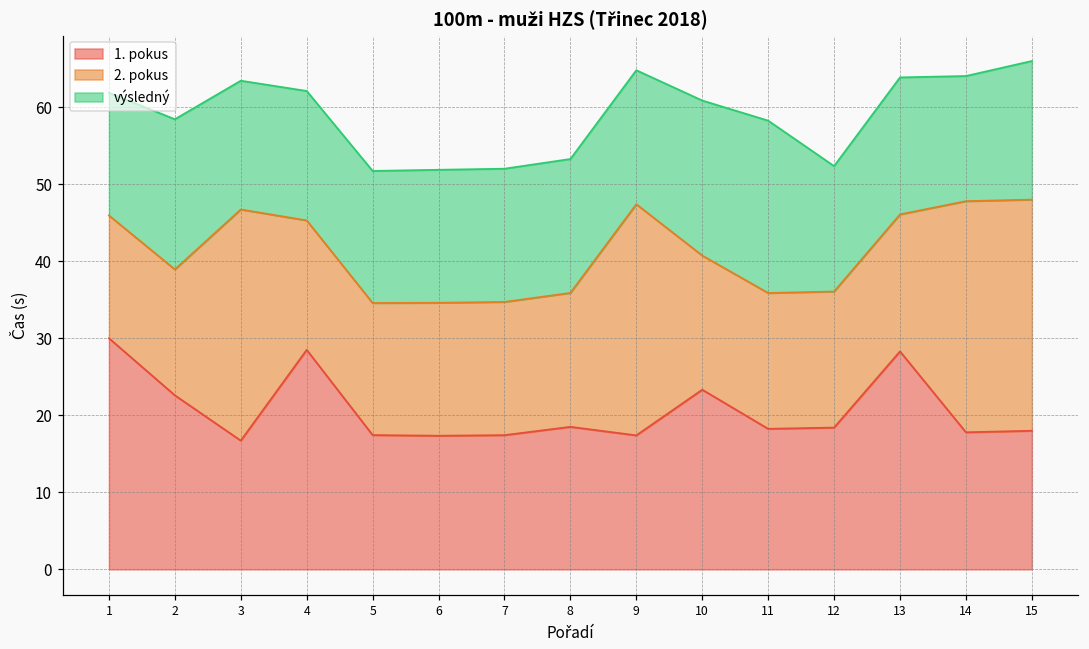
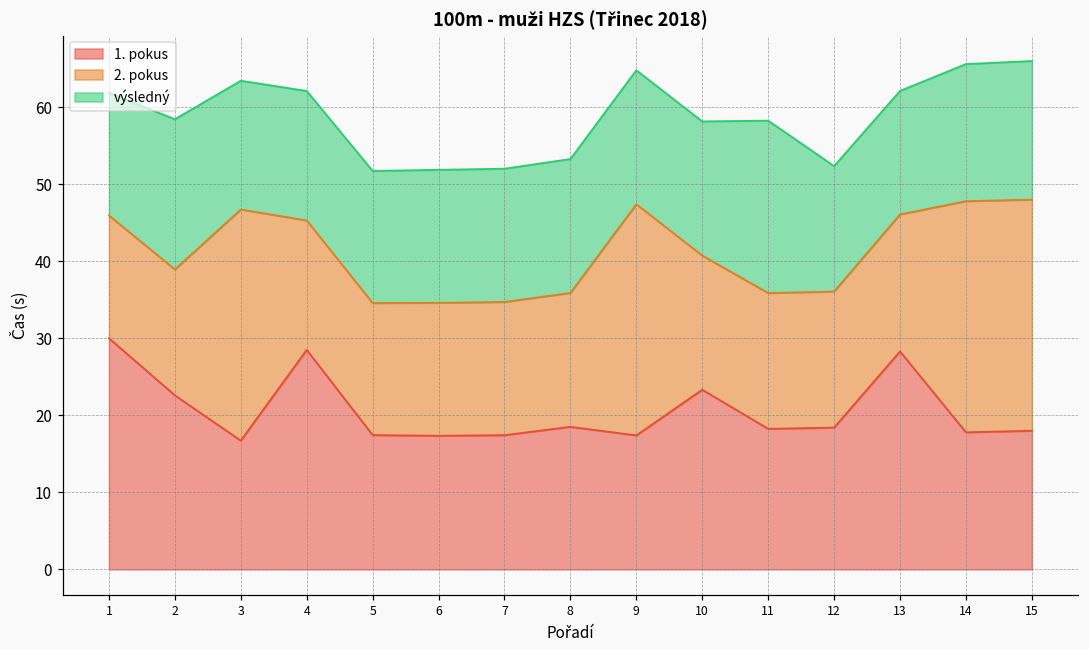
výsledný, 10: 20 -> 17
výsledný, 13: 18 -> 16
výsledný, 14: 16 -> 18
